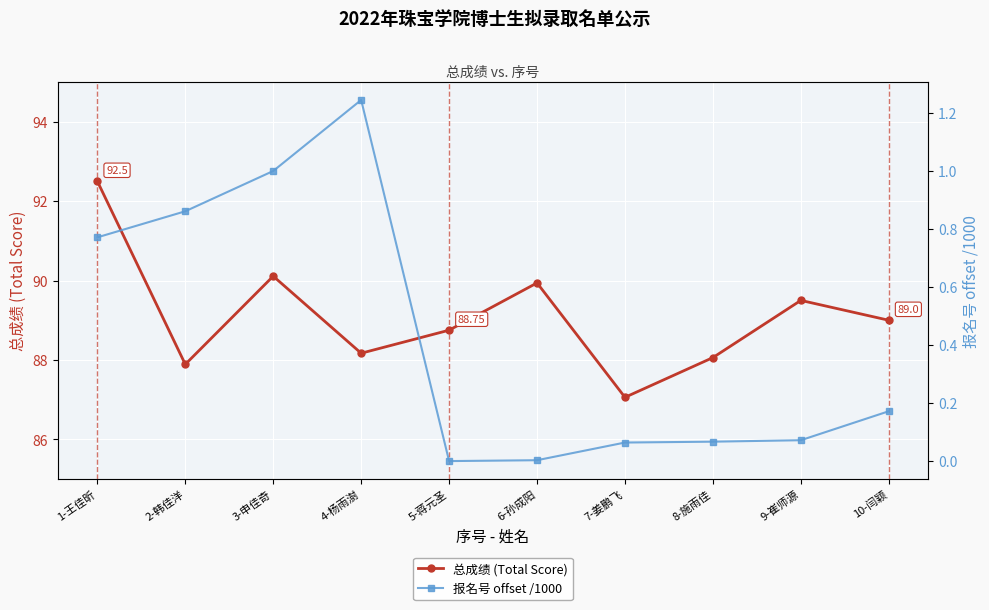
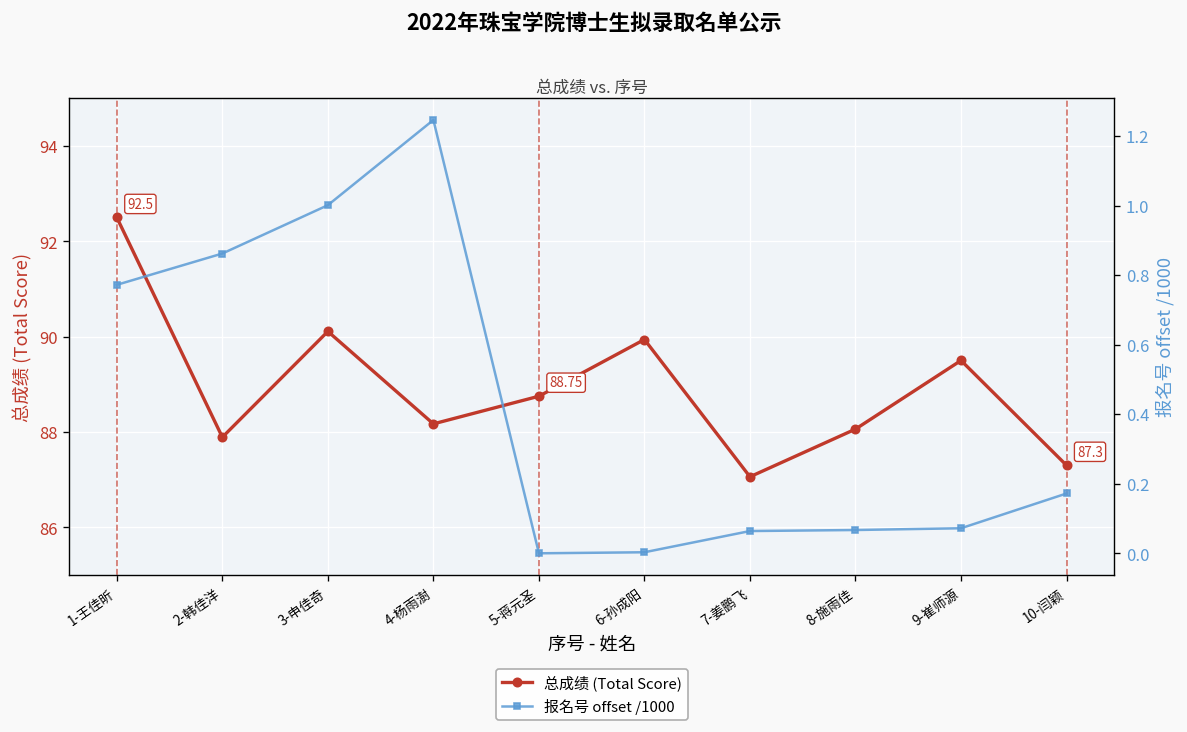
总成绩 (Total Score), 10-闫颖: 89.0 -> 87.3
